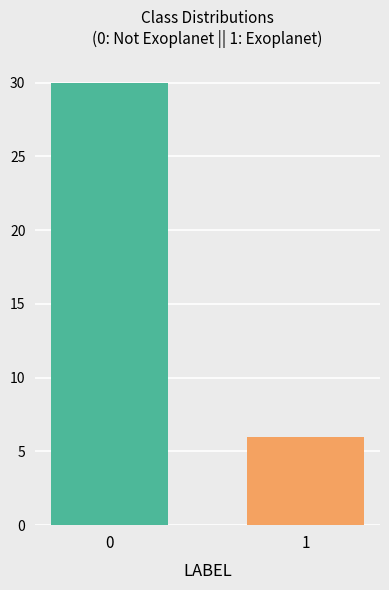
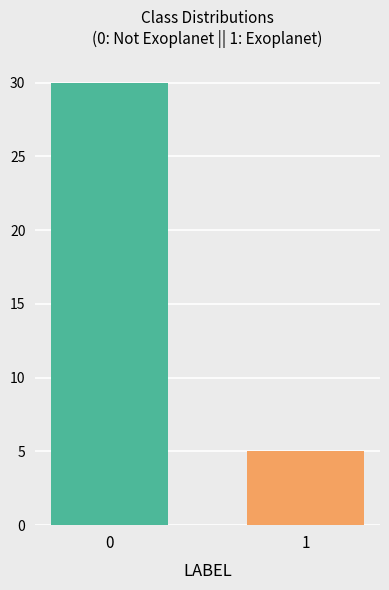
1: 6 -> 5
